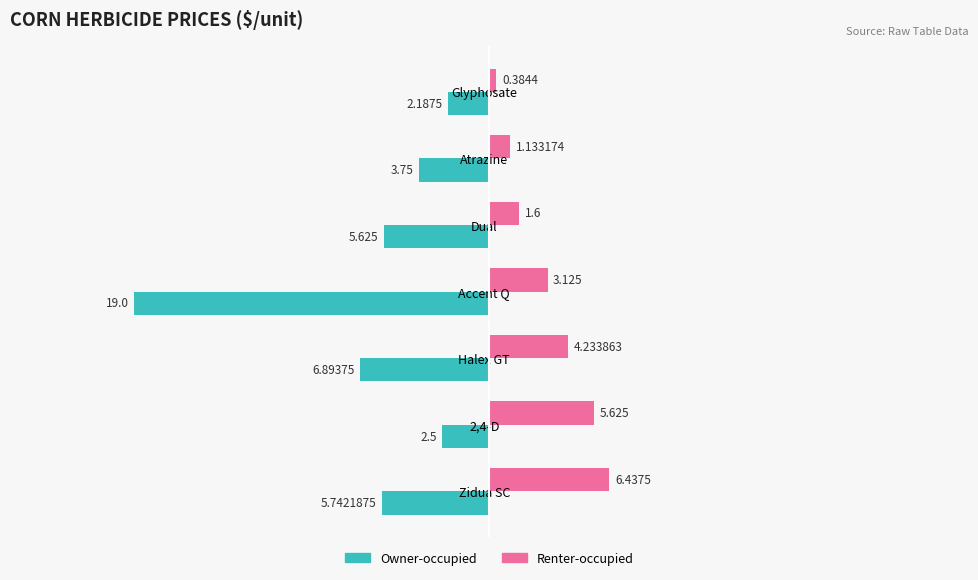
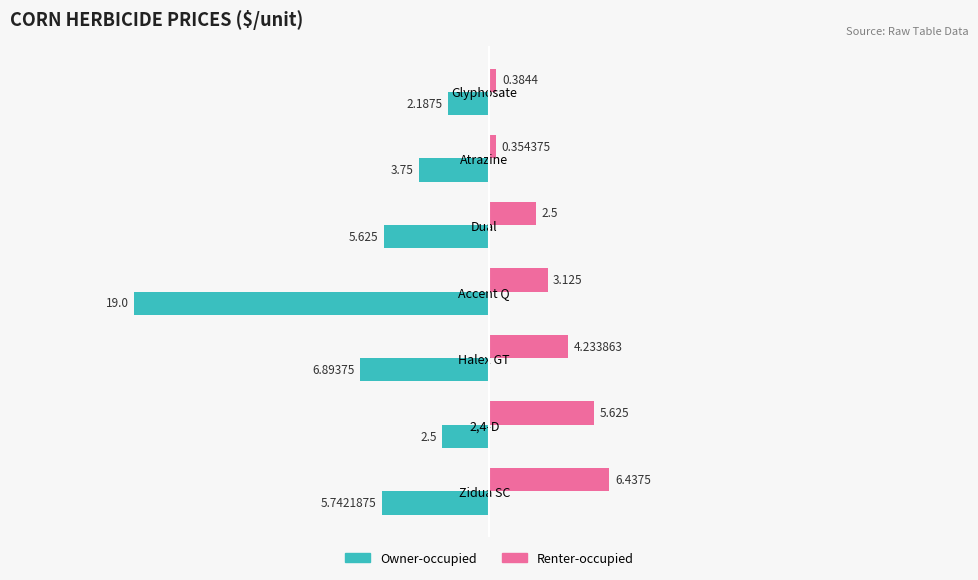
Renter-occupied, Atrazine: 1.133174 -> 0.354375
Renter-occupied, Dual: 1.6 -> 2.5
